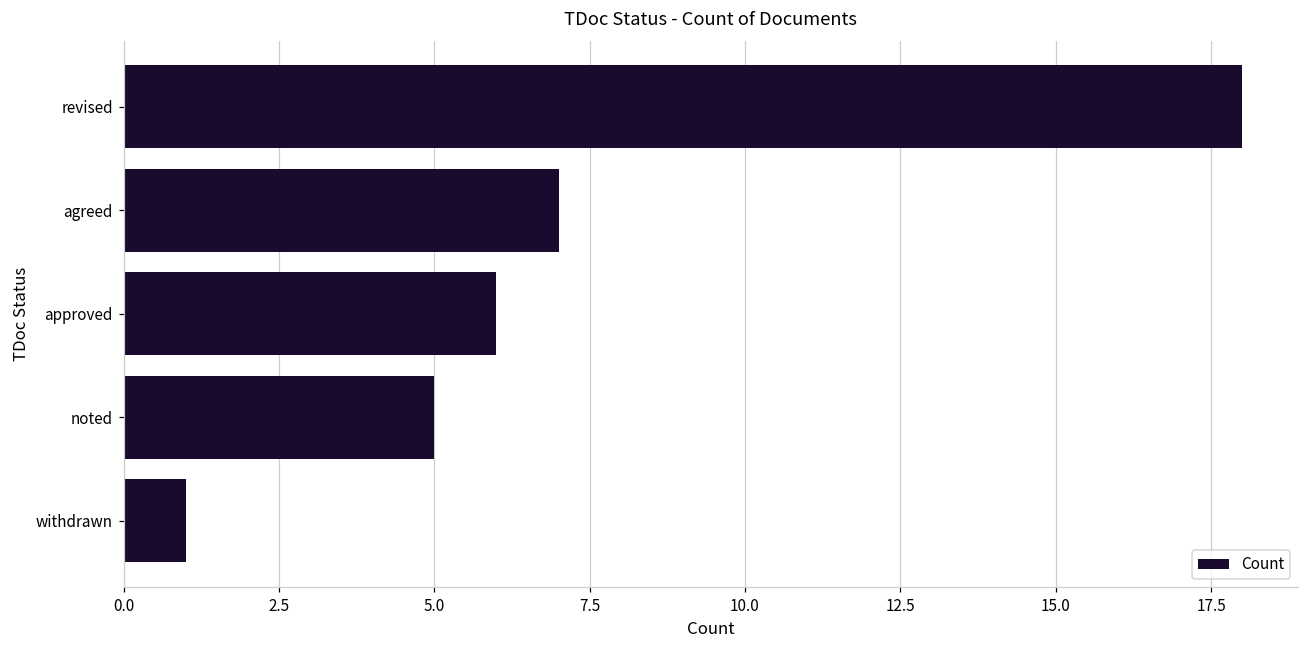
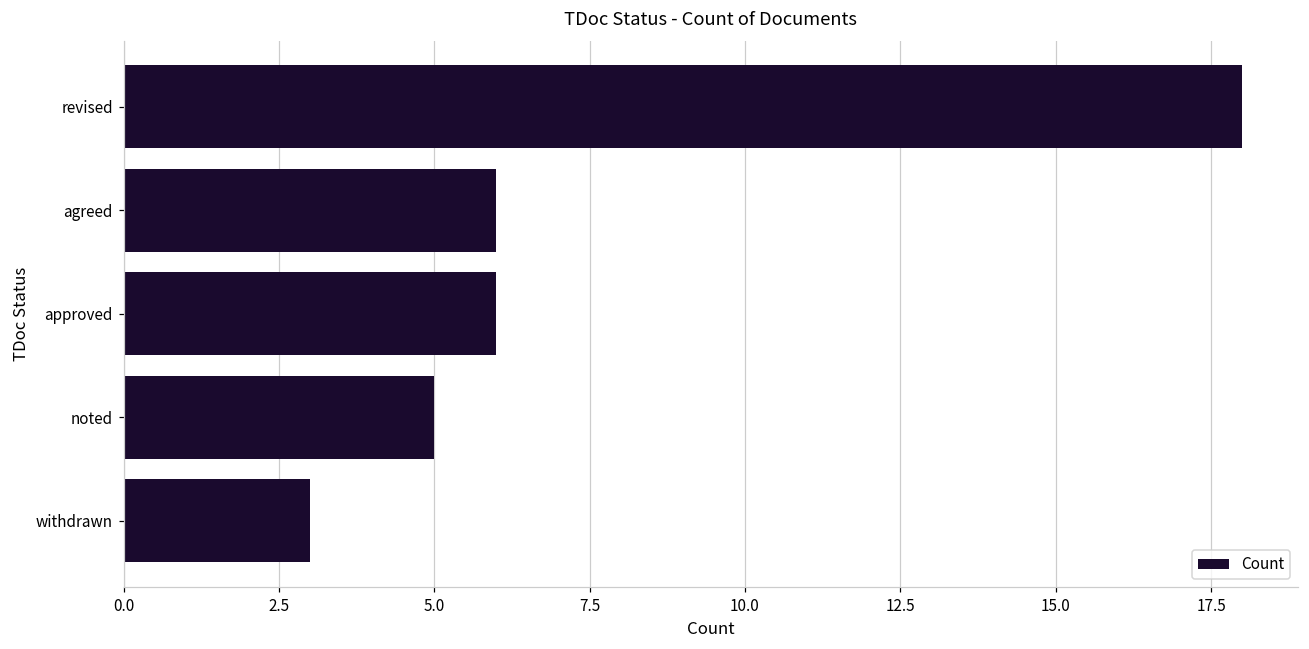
agreed: 7 -> 6
withdrawn: 1 -> 3
